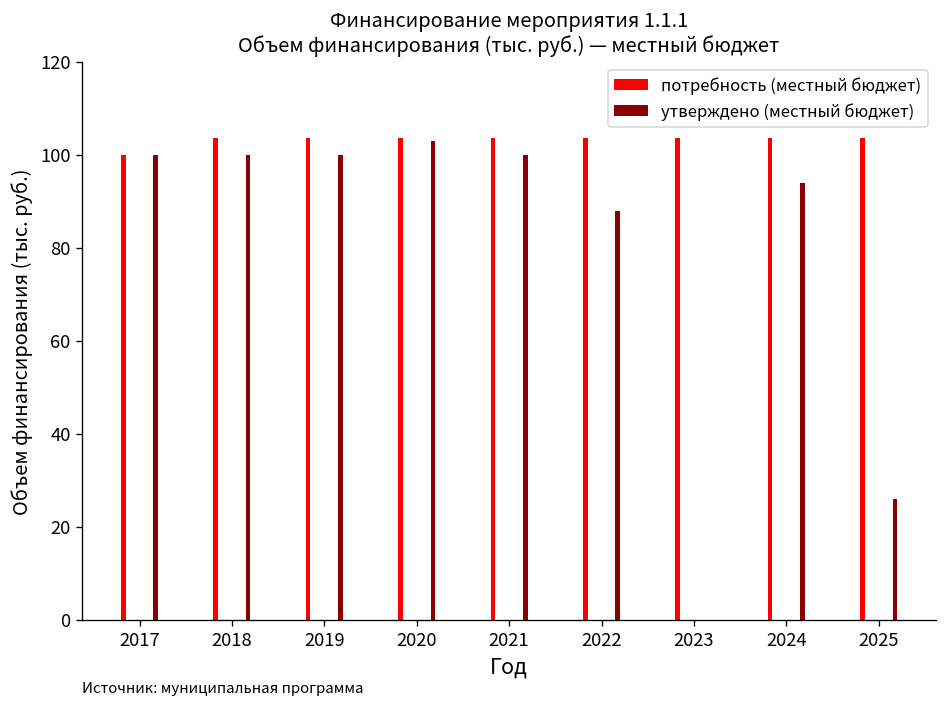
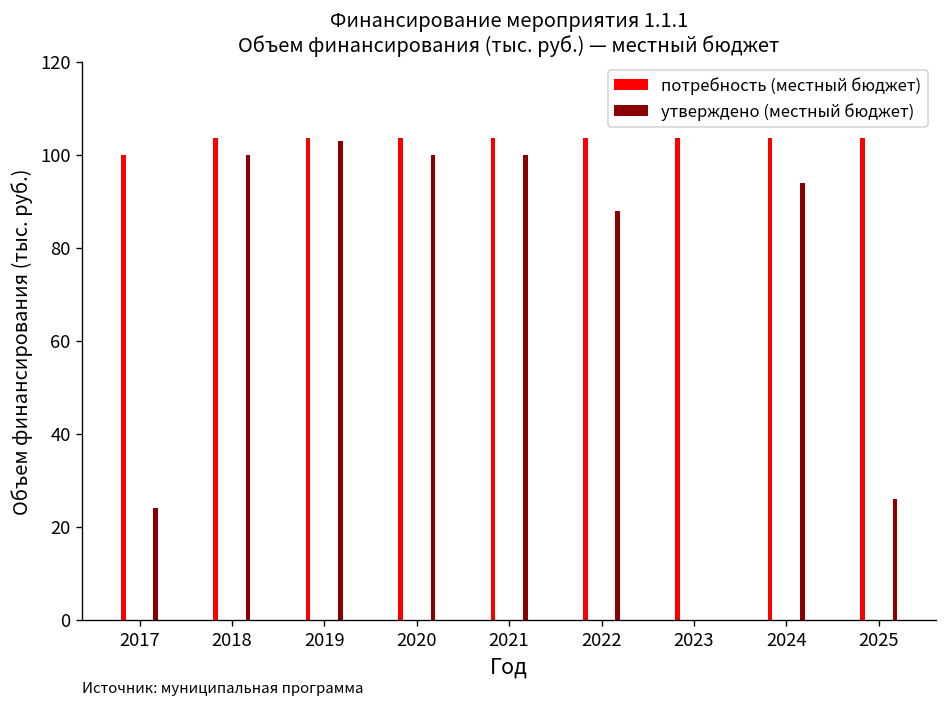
утверждено (местный бюджет), 2017: 100 -> 24
утверждено (местный бюджет), 2019: 100 -> 103
утверждено (местный бюджет), 2020: 103 -> 100
